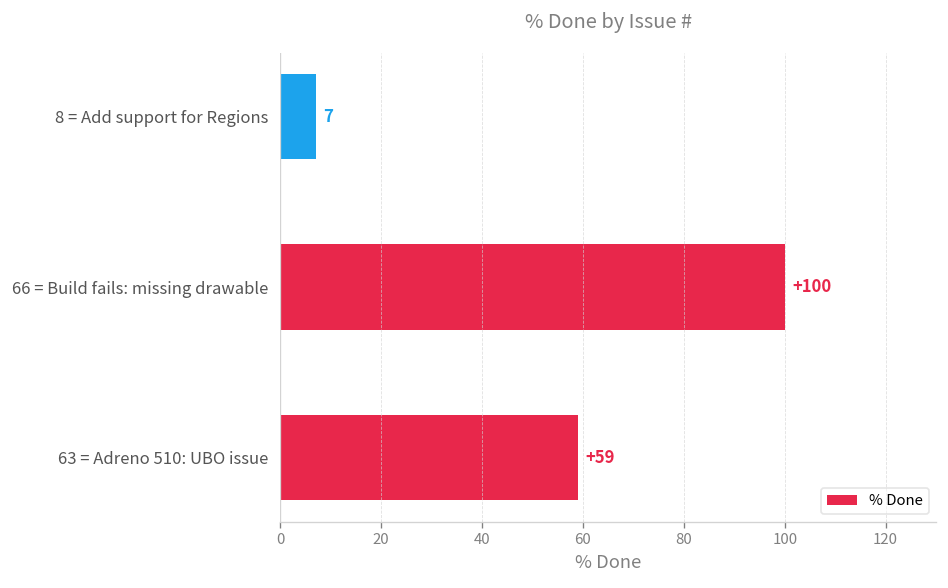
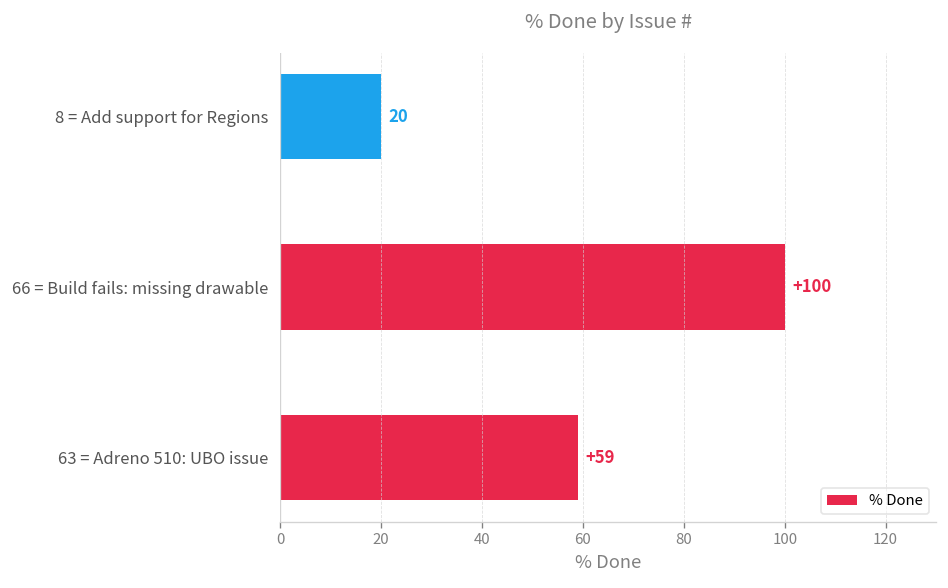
8 = Add support for Regions: 7 -> 20
